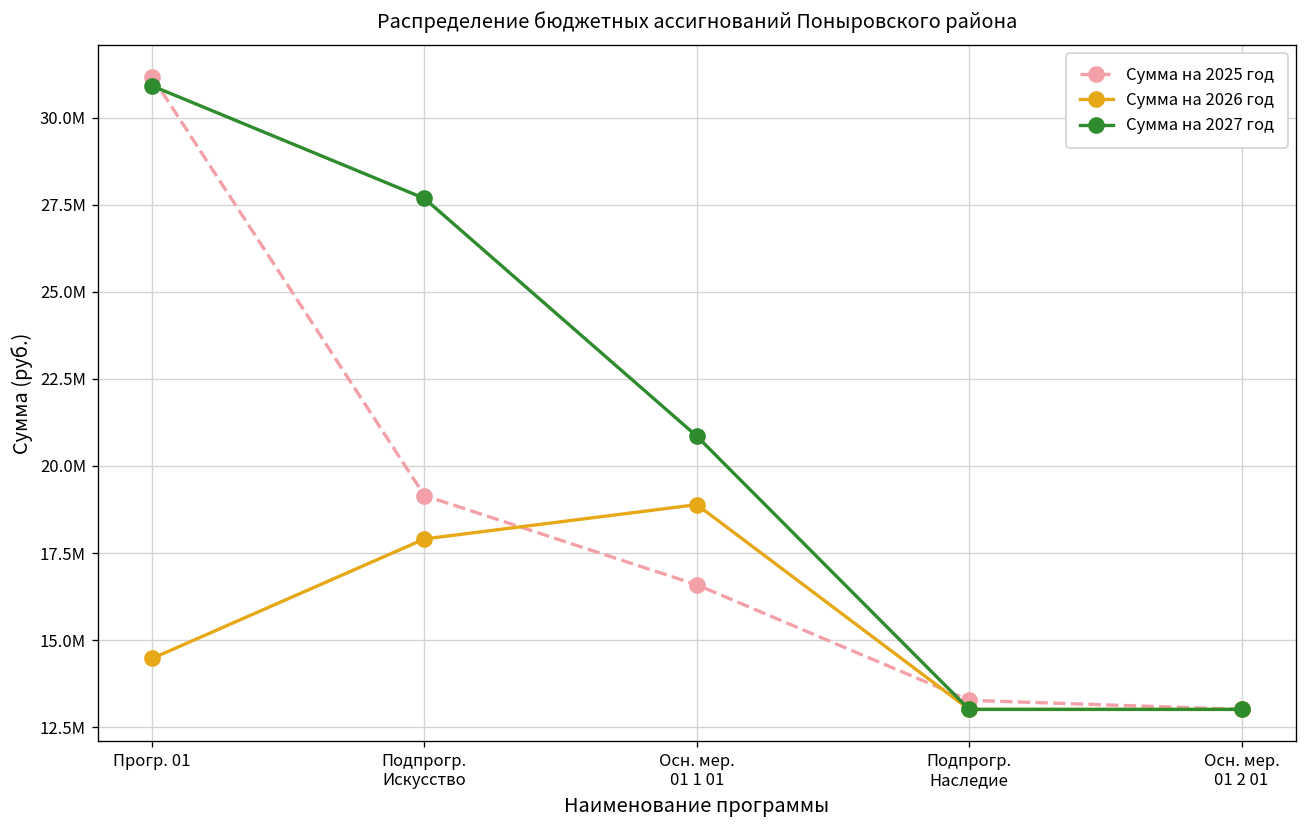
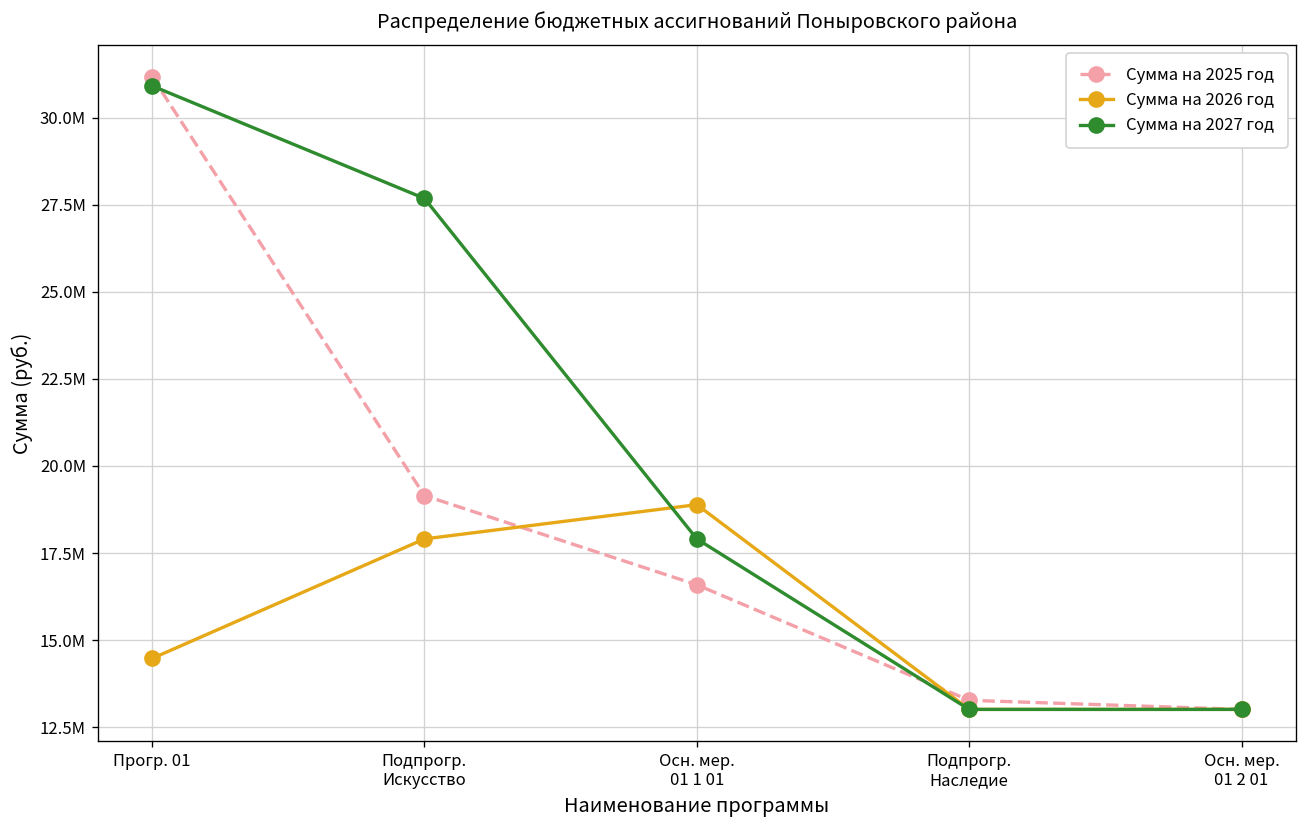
Сумма на 2027 год, Осн. мер. 01 1 01: 20900000 -> 17900000
